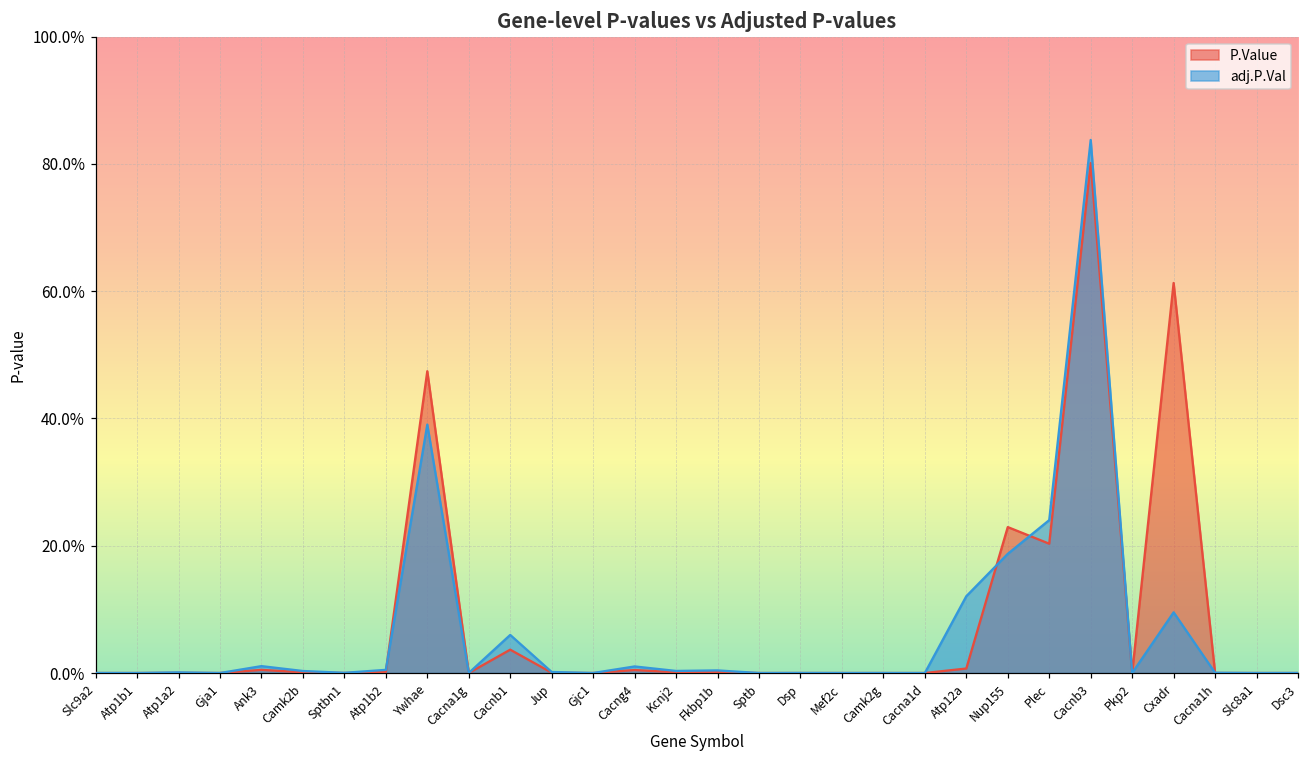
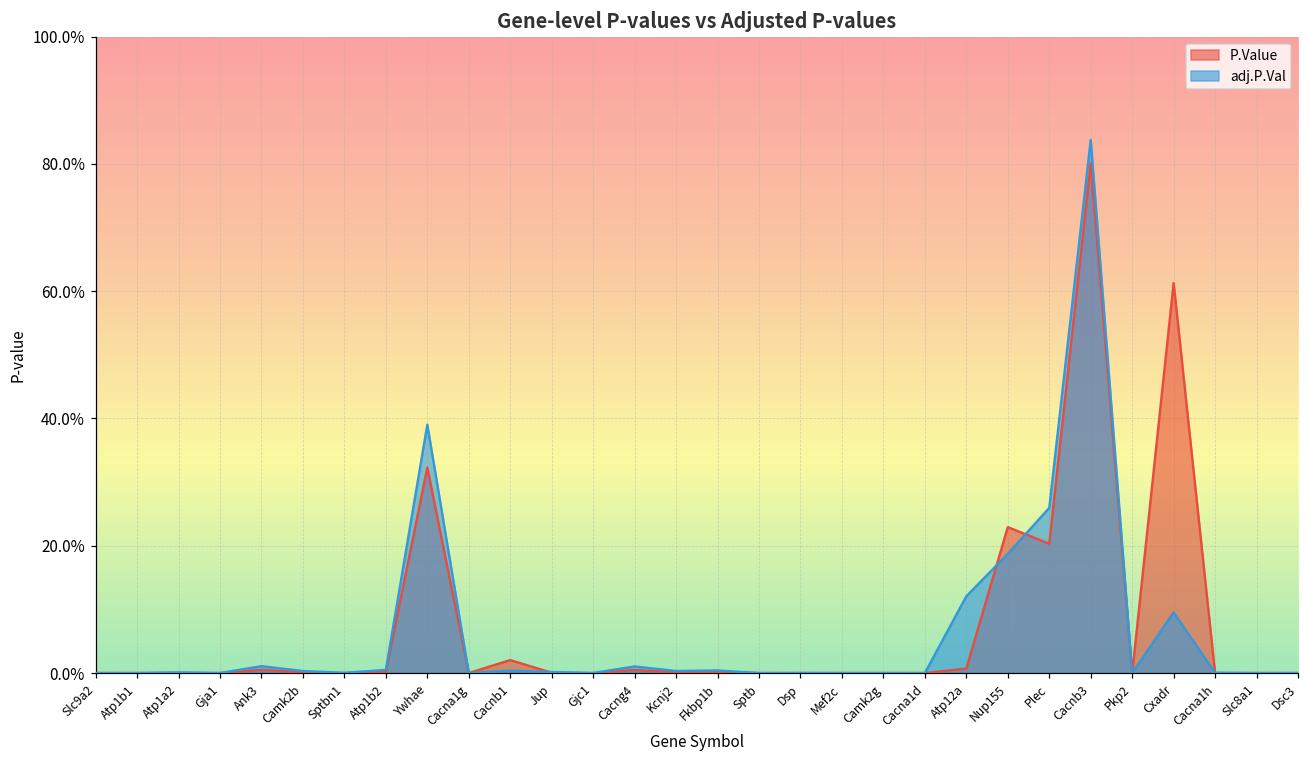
P.Value, Ywhae: 47% -> 32%
P.Value, Cacnb1: 4% -> 2%
adj.P.Val, Cacnb1: 6% -> 0%
adj.P.Val, Plec: 24% -> 26%
